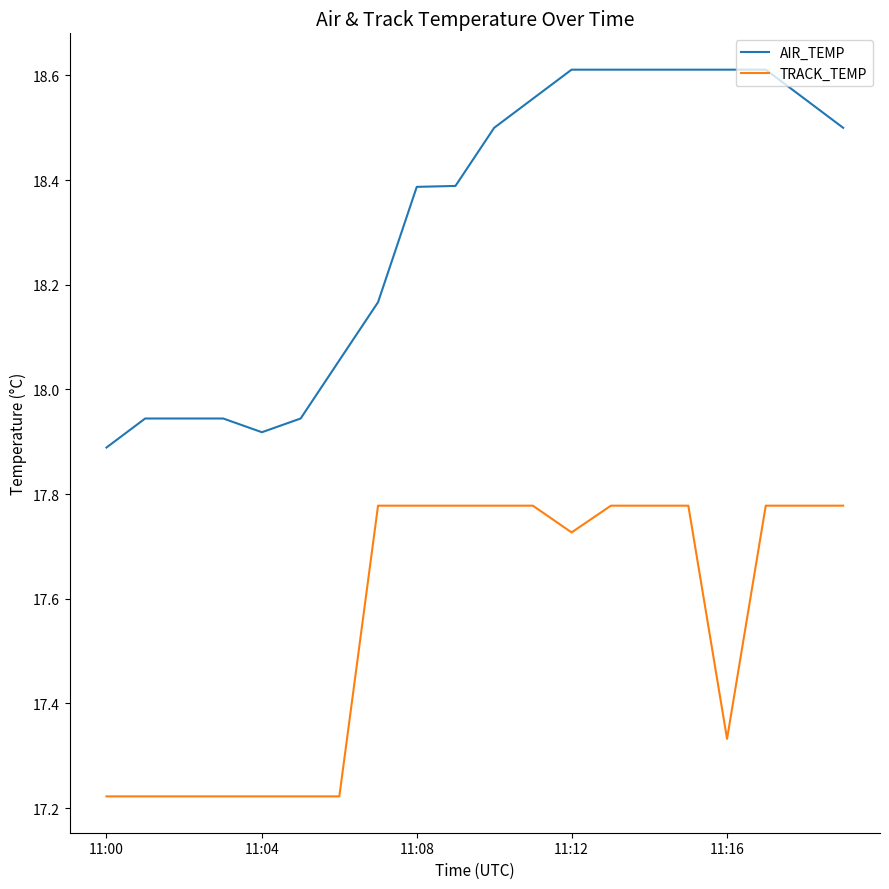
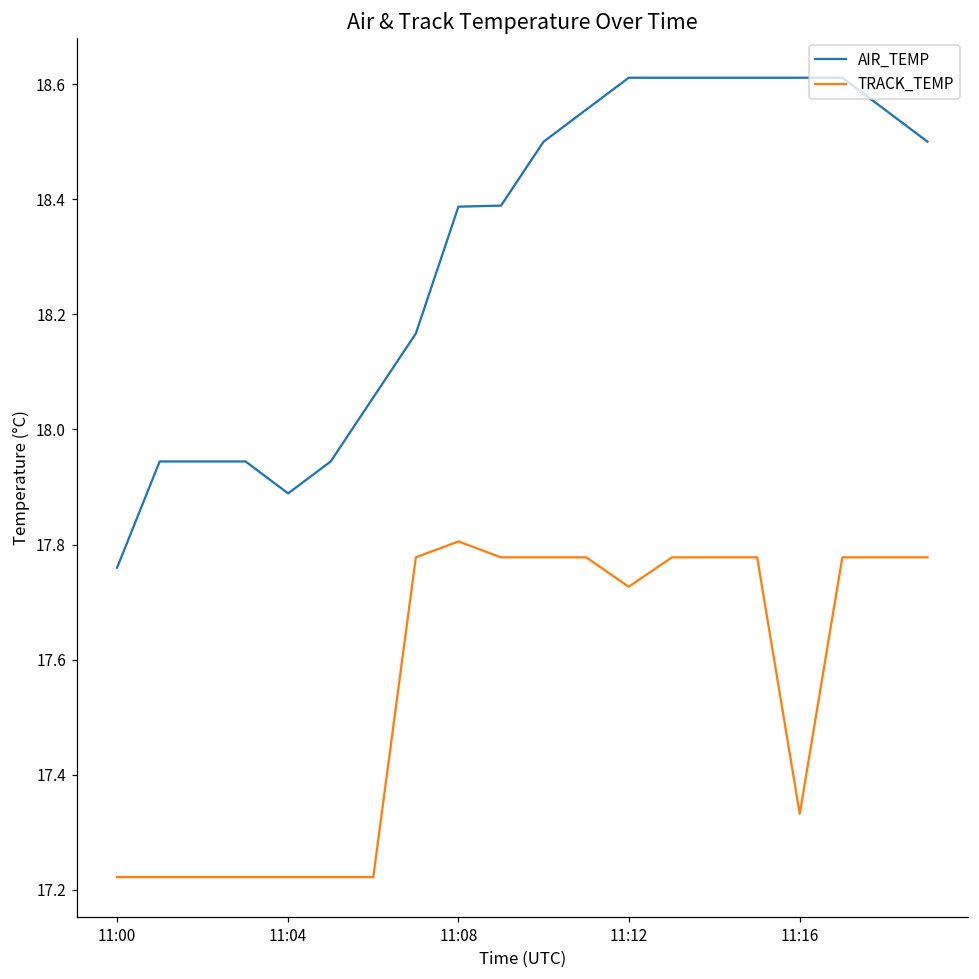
AIR_TEMP, 11:00: 17.89 -> 17.76
AIR_TEMP, 11:04: 17.92 -> 17.89
TRACK_TEMP, 11:08: 17.78 -> 17.81
